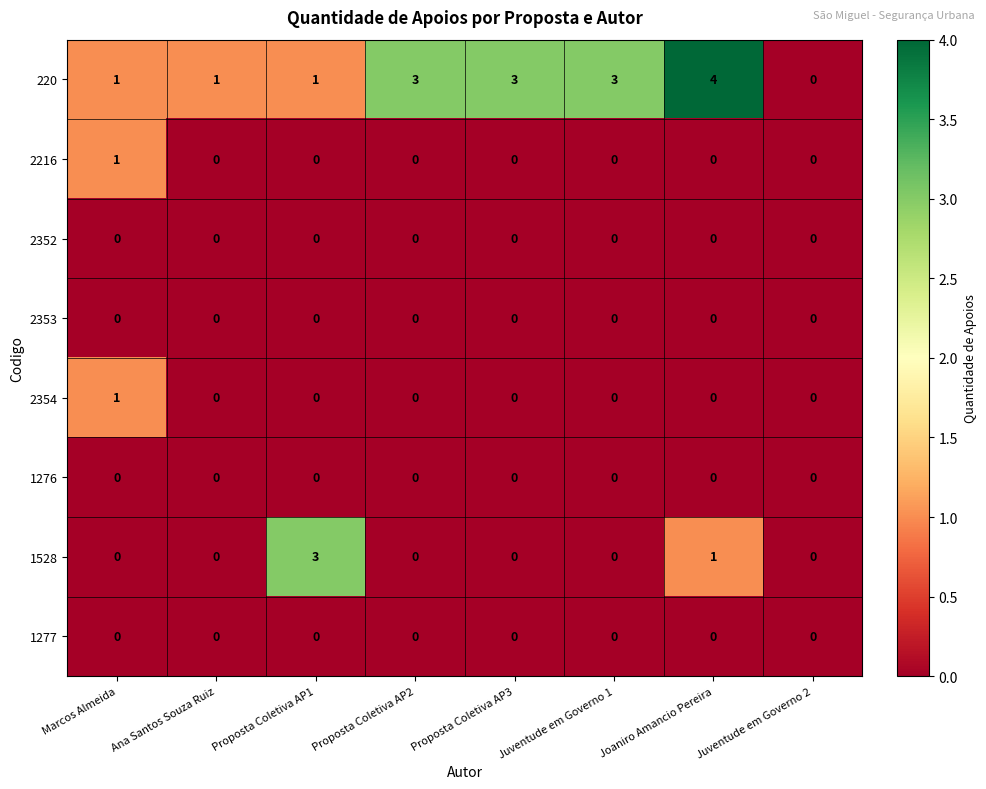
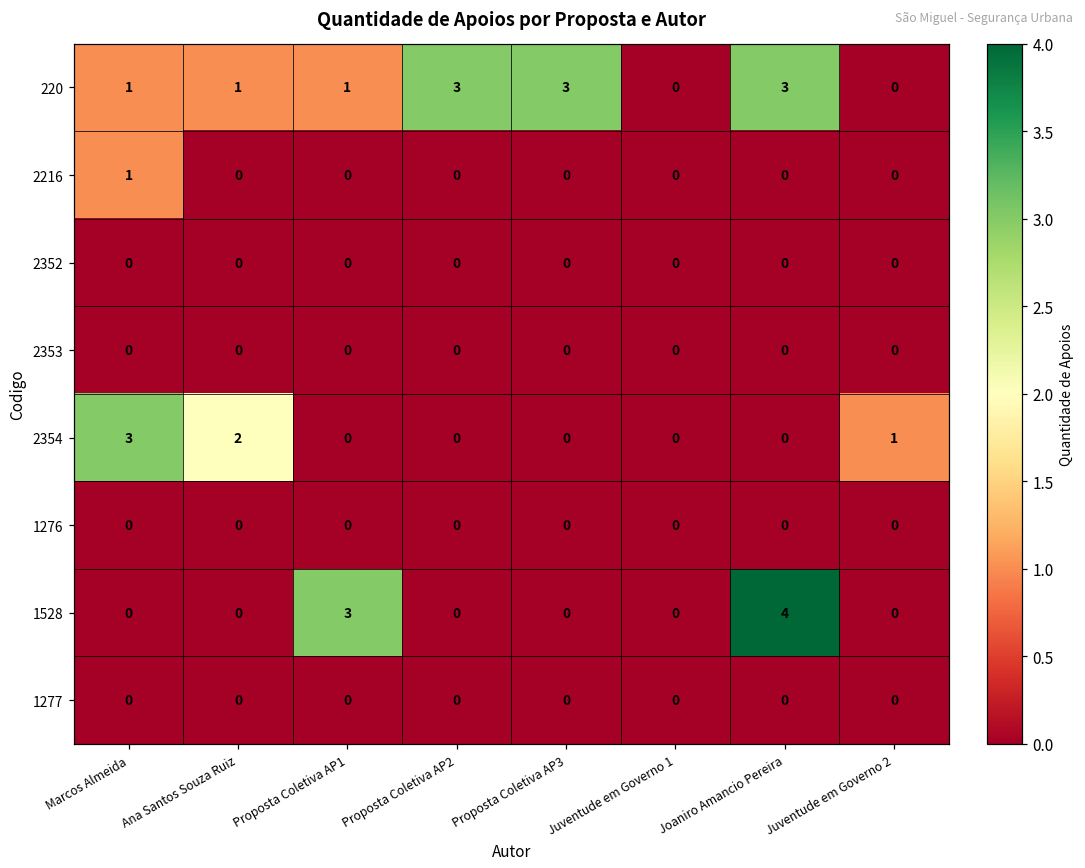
220, Juventude em Governo 1: 3 -> 0
220, Joaniro Amancio Pereira: 4 -> 3
2354, Marcos Almeida: 1 -> 3
2354, Ana Santos Souza Ruiz: 0 -> 2
2354, Juventude em Governo 2: 0 -> 1
1528, Joaniro Amancio Pereira: 1 -> 4
